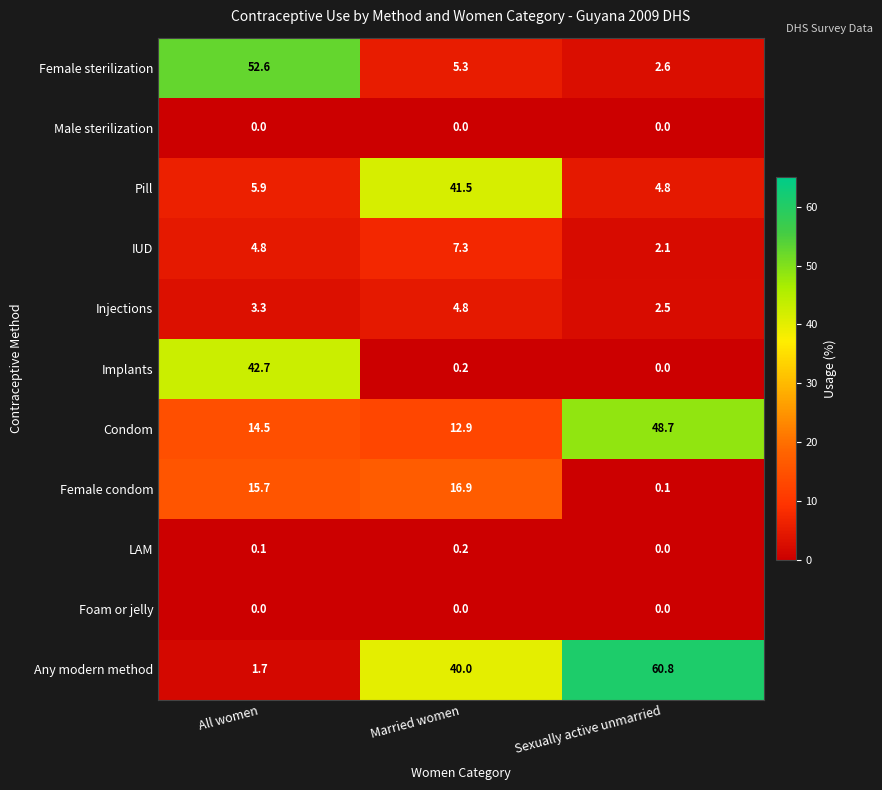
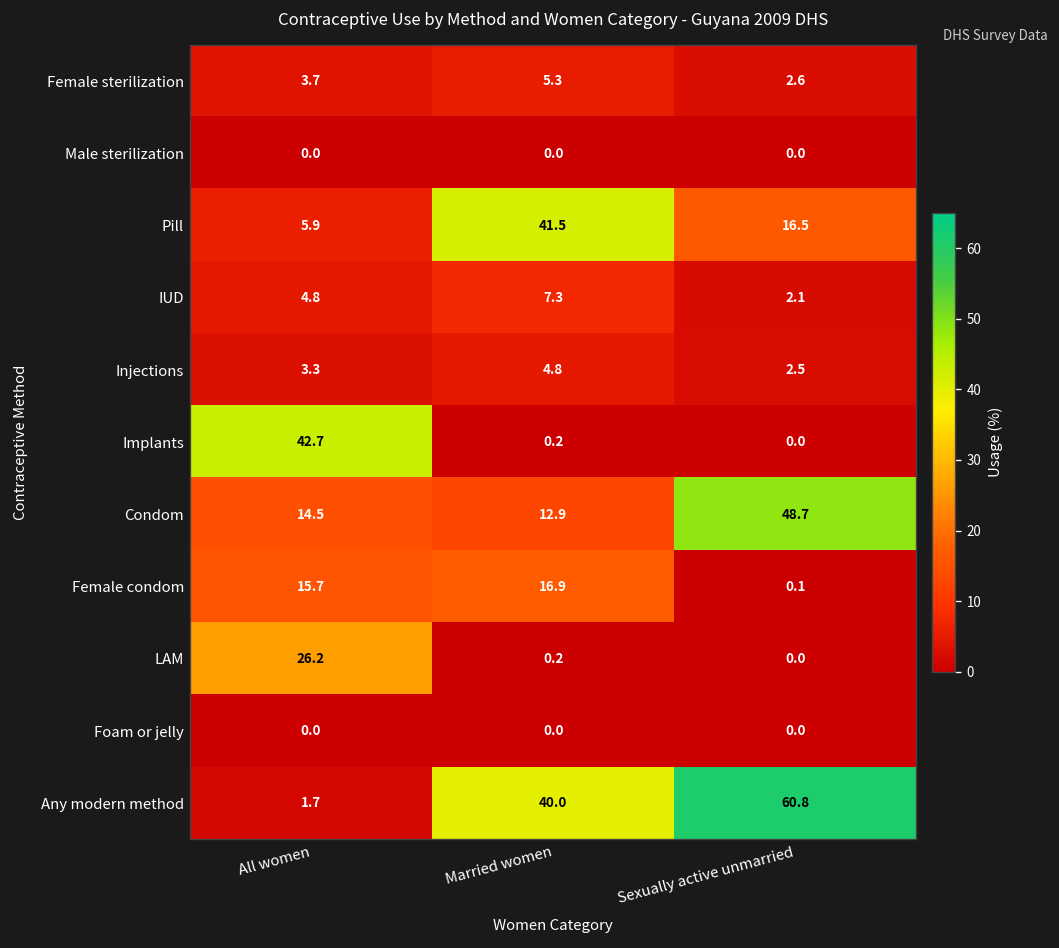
Female sterilization, All women: 52.6 -> 3.7
Pill, Sexually active unmarried: 4.8 -> 16.5
LAM, All women: 0.1 -> 26.2
